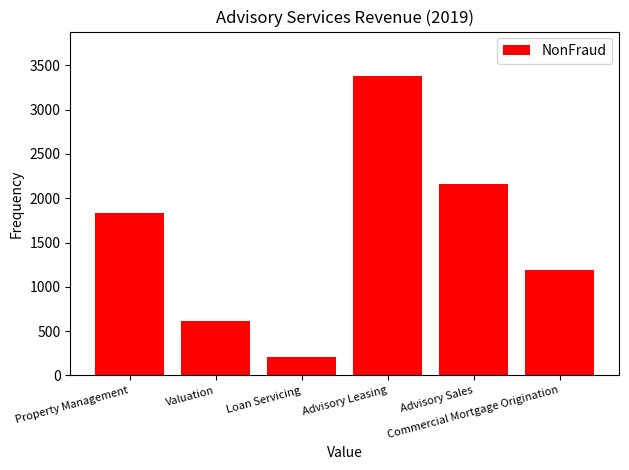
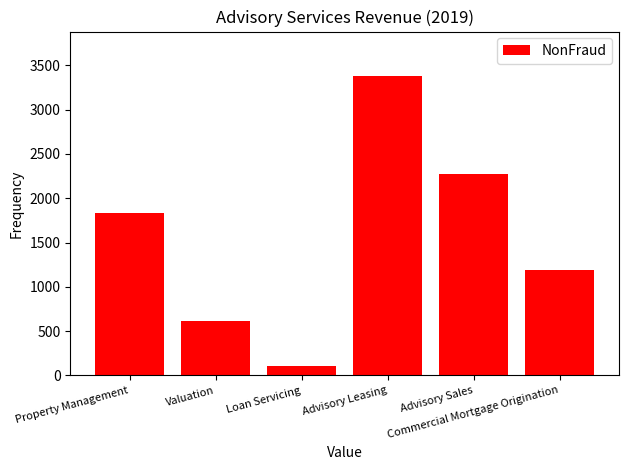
Loan Servicing: 200 -> 100
Advisory Sales: 2200 -> 2300
